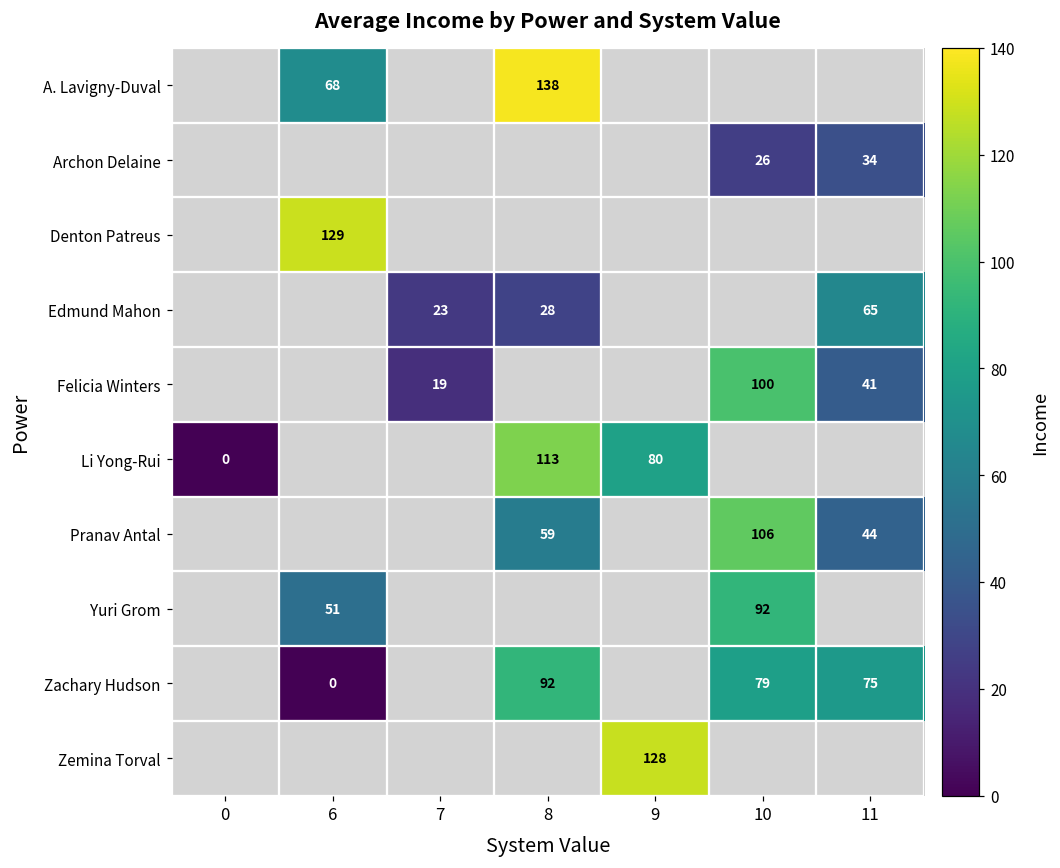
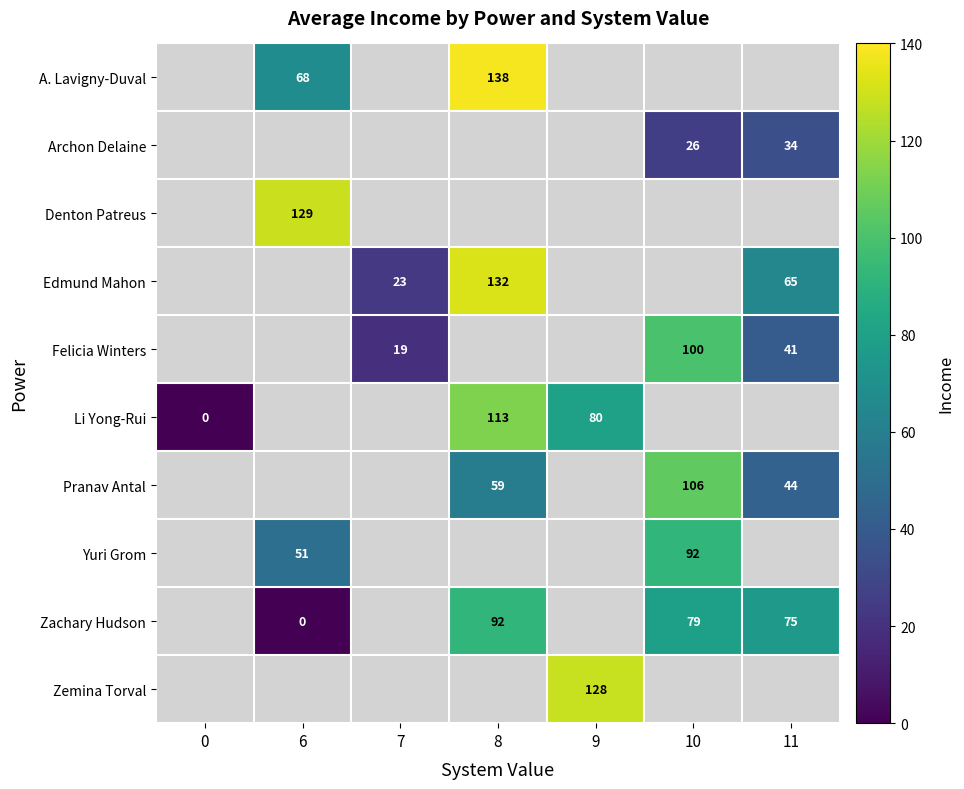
Edmund Mahon, 8: 28 -> 132
